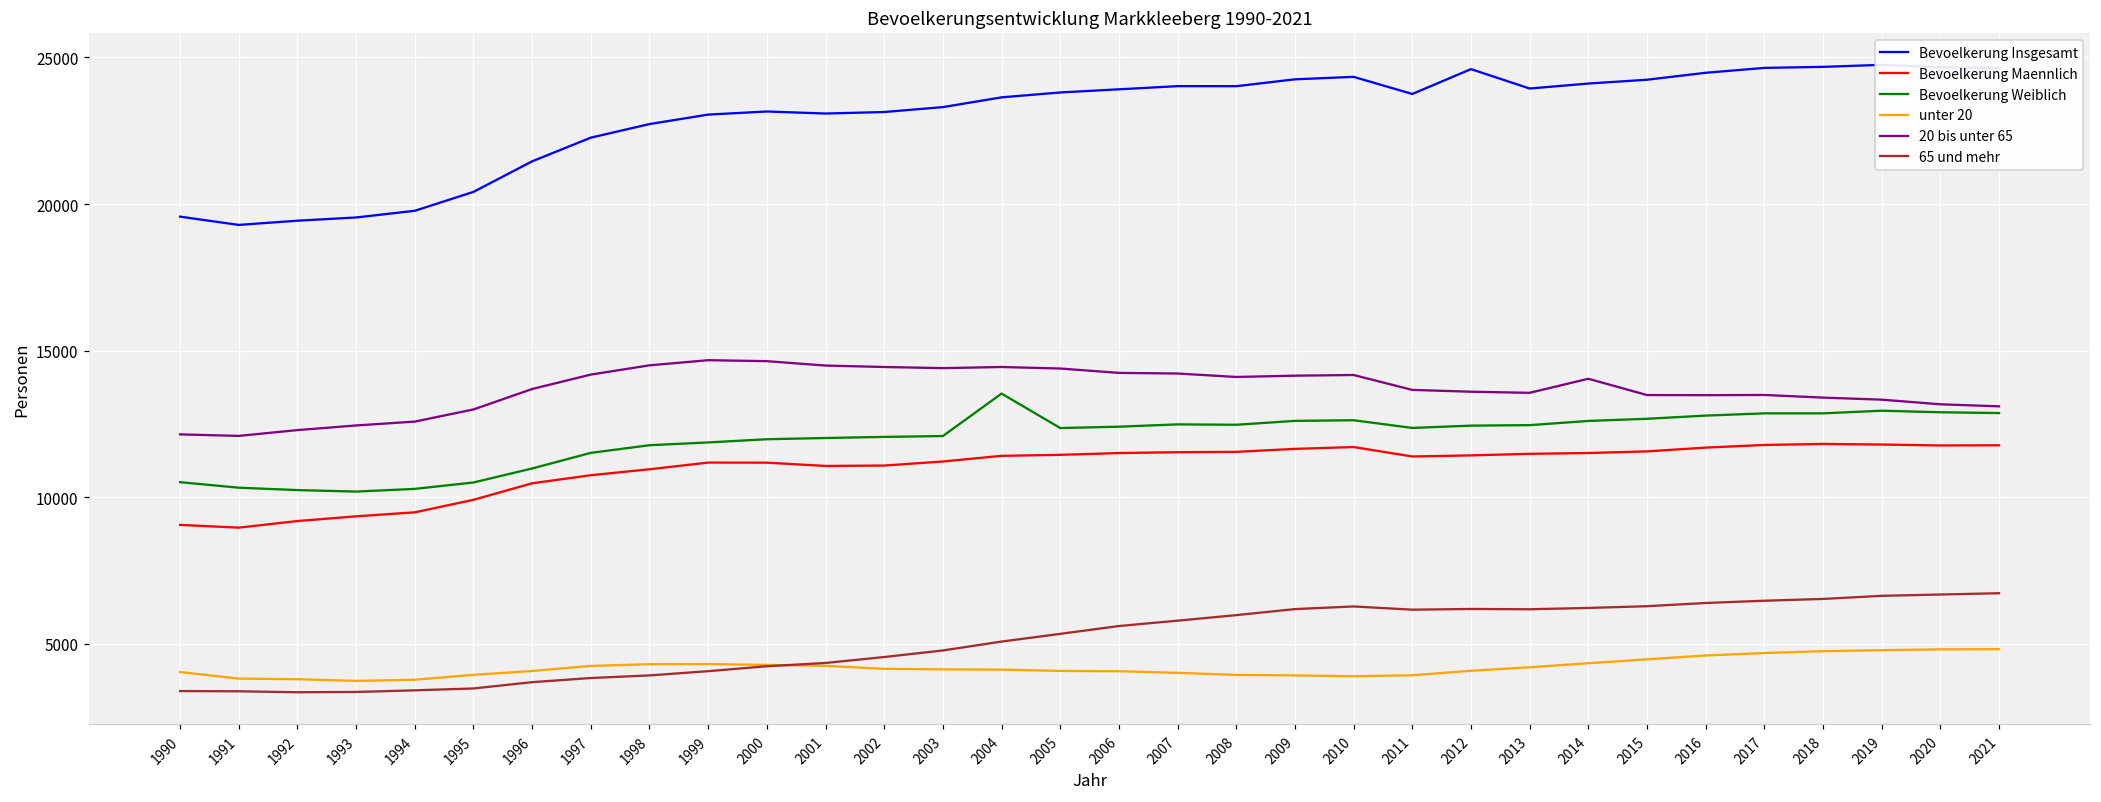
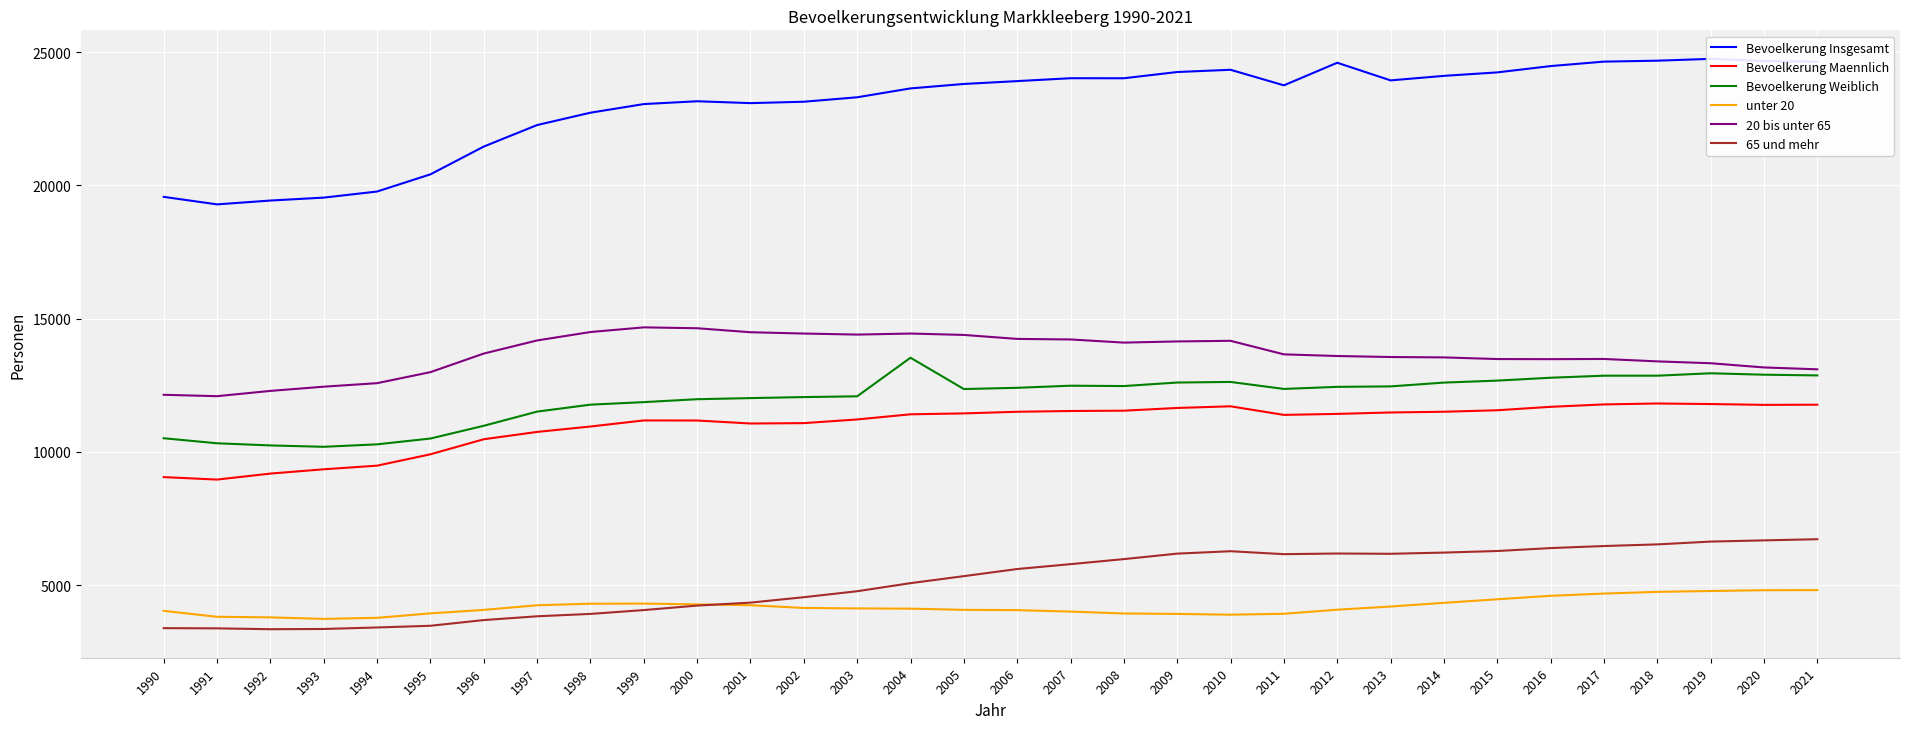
20 bis unter 65, 2014: 14000 -> 13500
